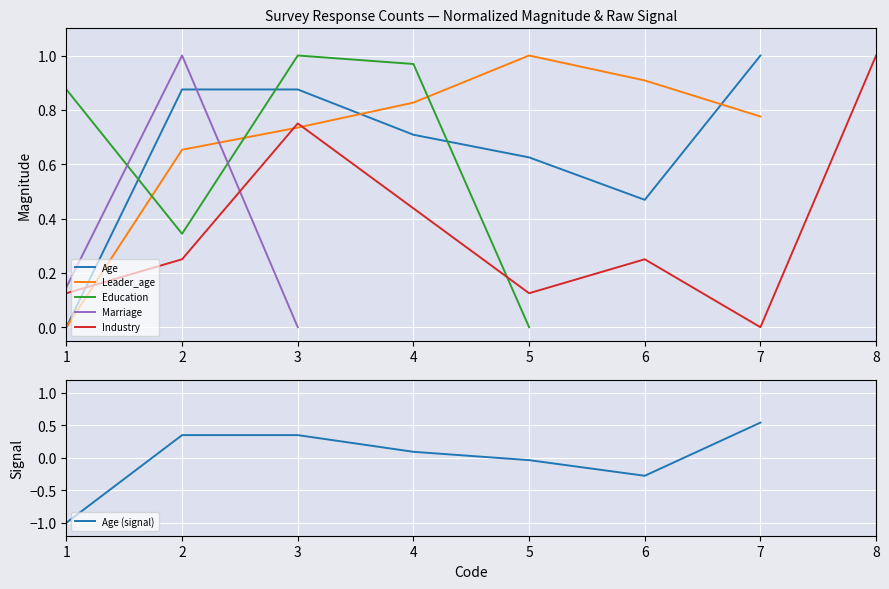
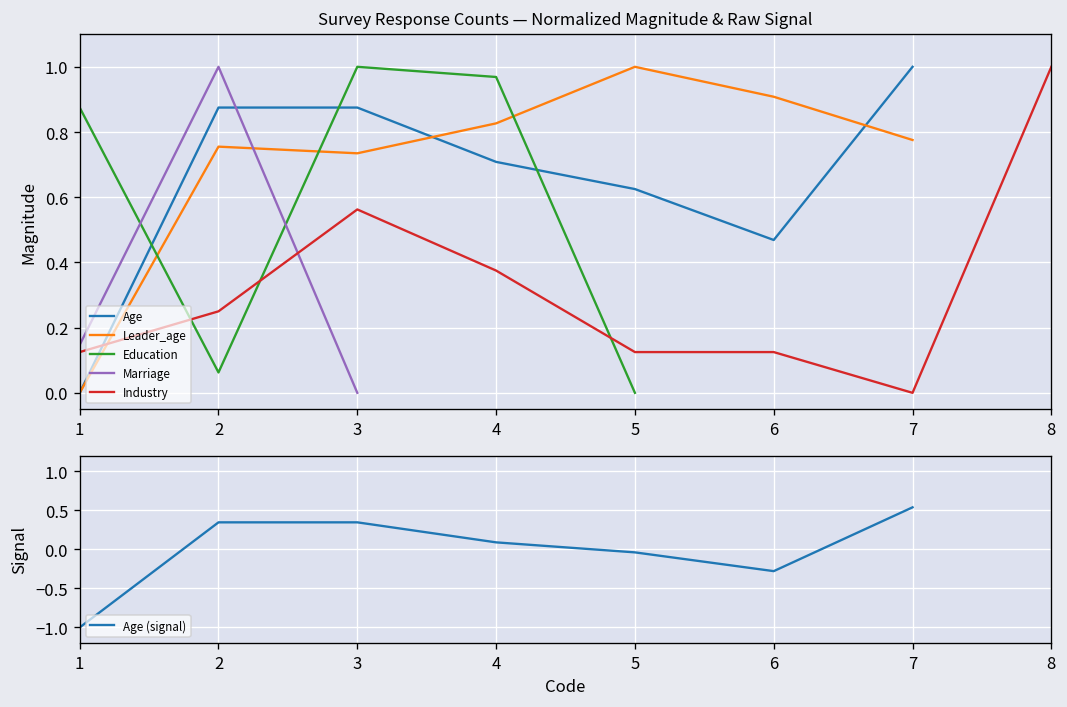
Survey Response Counts — Normalized Magnitude & Raw Signal, Leader_age, 2: 0.65 -> 0.76
Survey Response Counts — Normalized Magnitude & Raw Signal, Education, 2: 0.34 -> 0.06
Survey Response Counts — Normalized Magnitude & Raw Signal, Industry, 3: 0.75 -> 0.56
Survey Response Counts — Normalized Magnitude & Raw Signal, Industry, 4: 0.44 -> 0.38
Survey Response Counts — Normalized Magnitude & Raw Signal, Industry, 6: 0.25 -> 0.13
